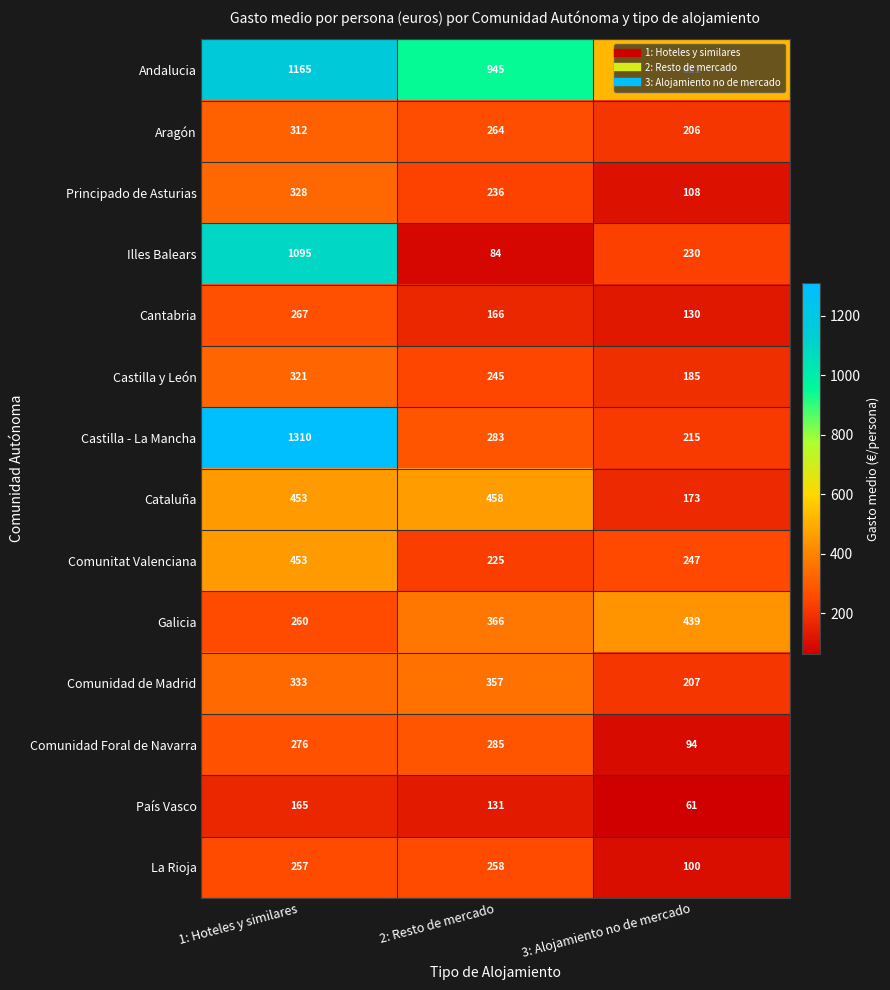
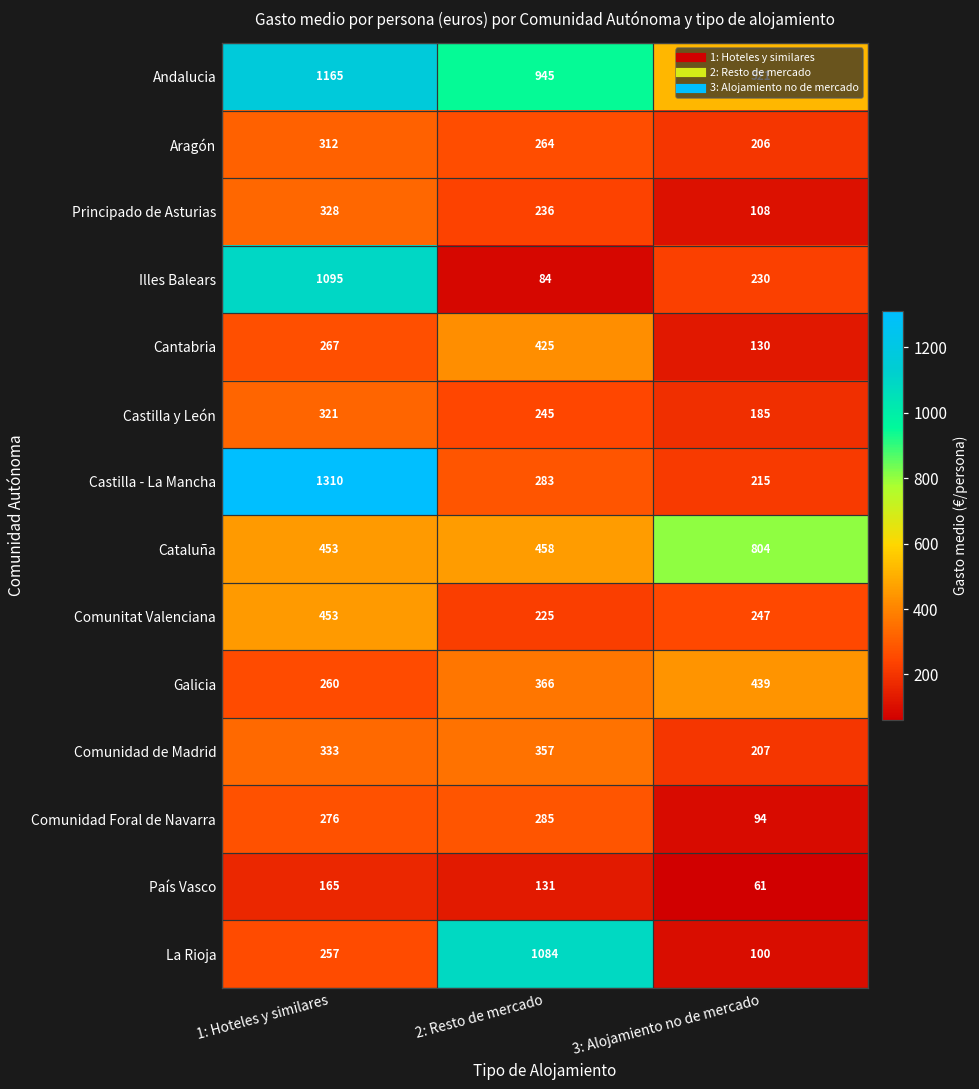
Cantabria, 2: Resto de mercado: 166 -> 425
Cataluña, 3: Alojamiento no de mercado: 173 -> 804
La Rioja, 2: Resto de mercado: 258 -> 1084
